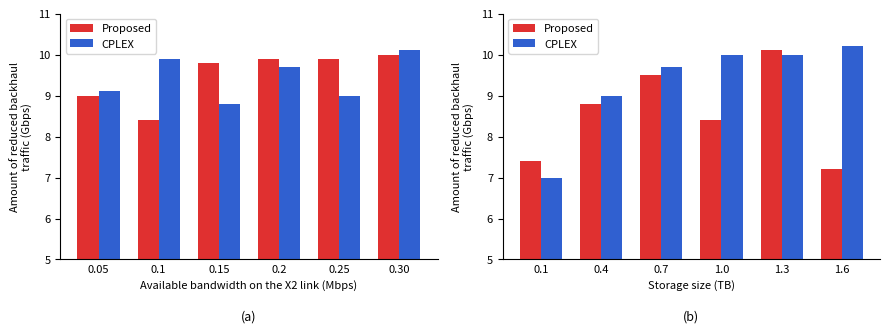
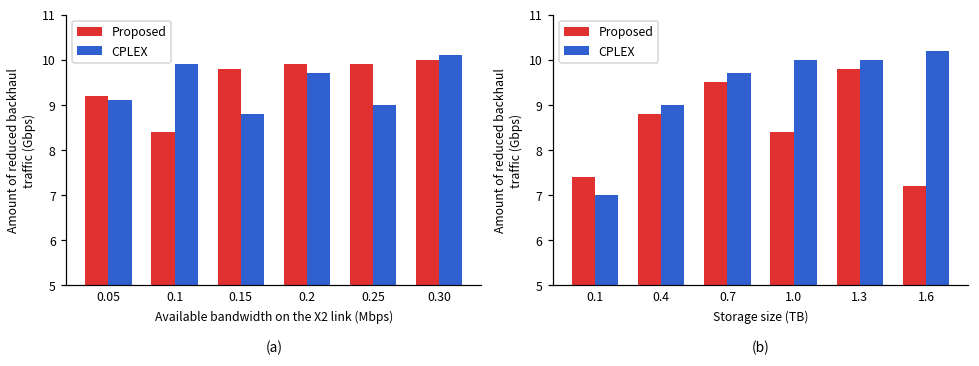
(a), Proposed, 0.05: 9.0 -> 9.2
(b), Proposed, 1.3: 10.1 -> 9.8
